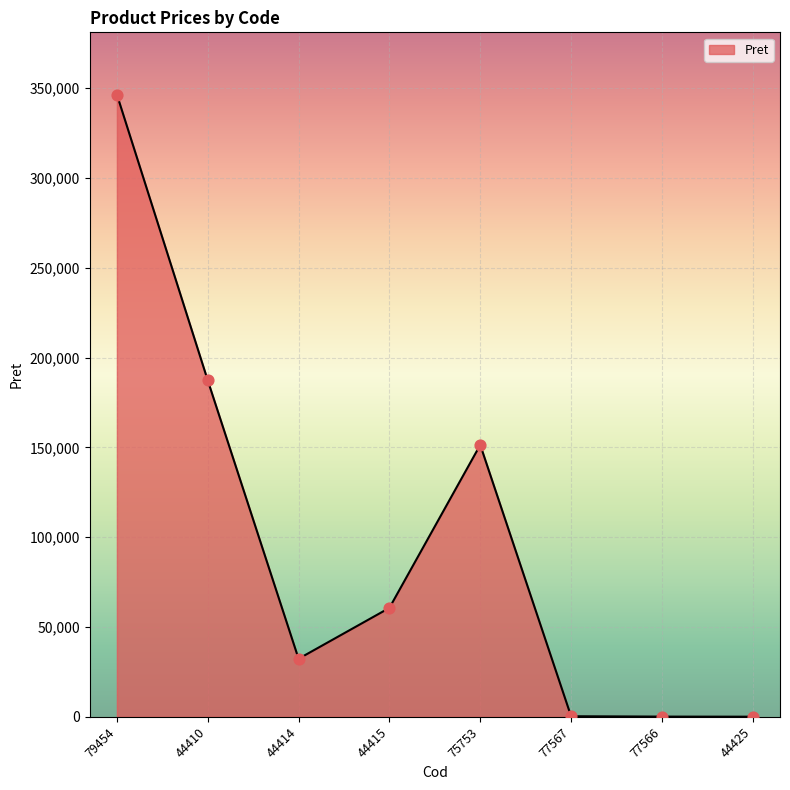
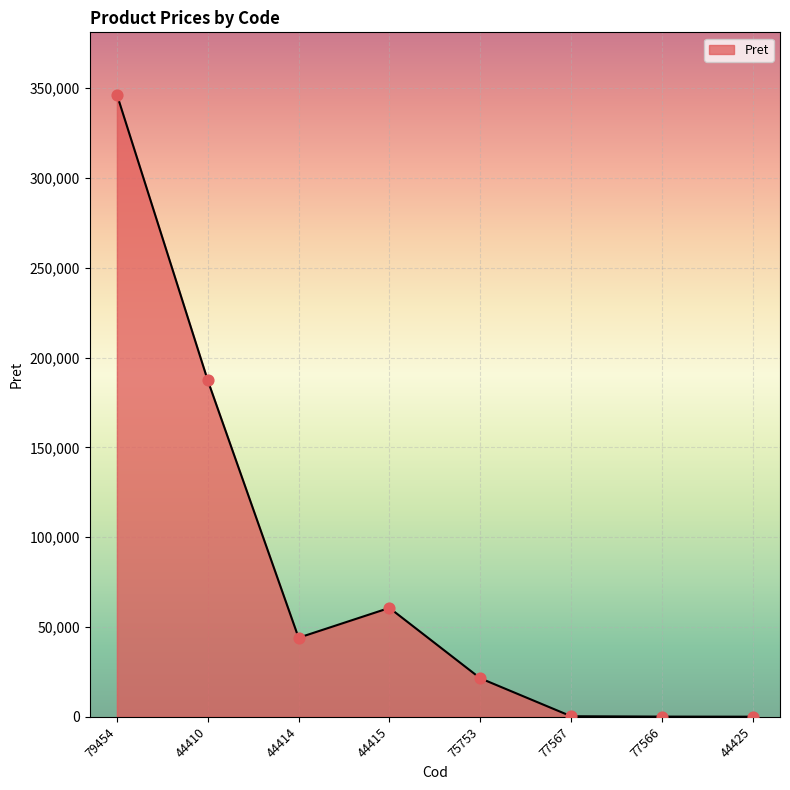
44414: 32,000 -> 44,000
75753: 151,000 -> 21,000
